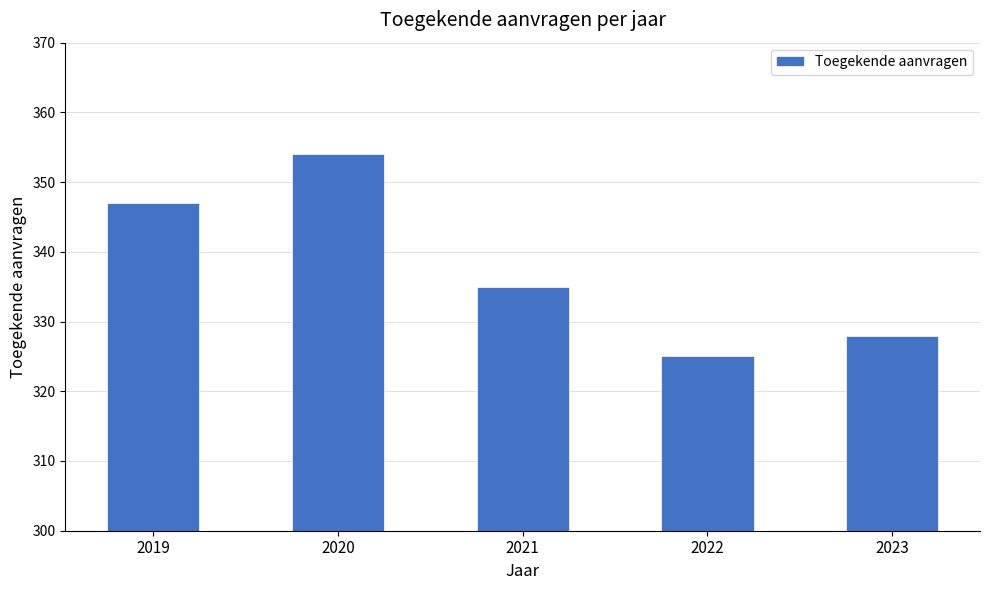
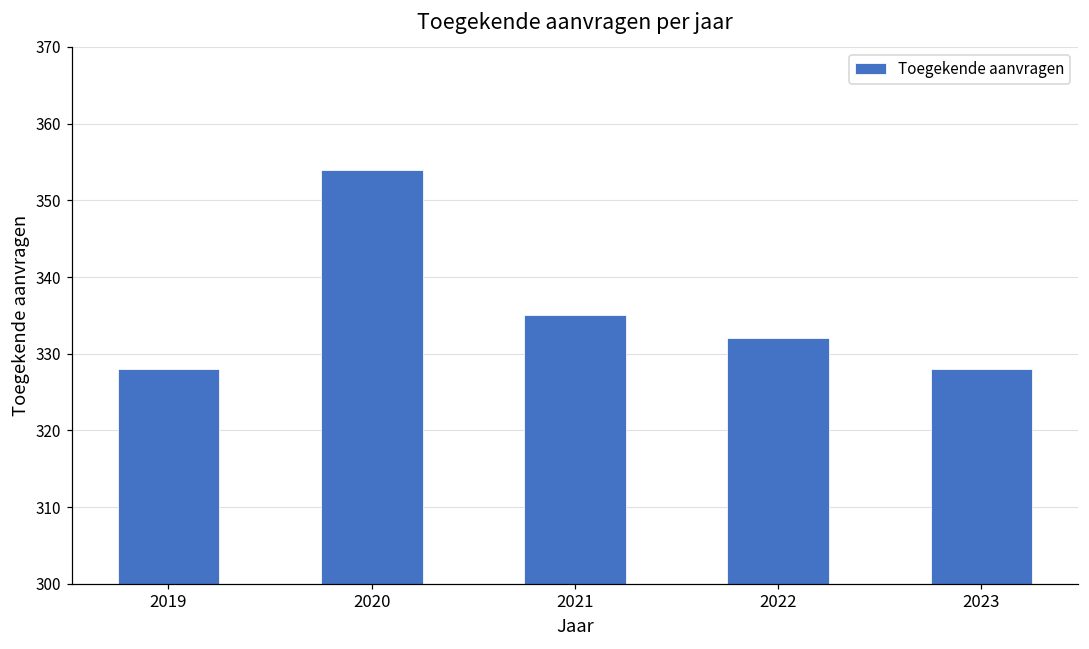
2019: 347 -> 328
2022: 325 -> 332
